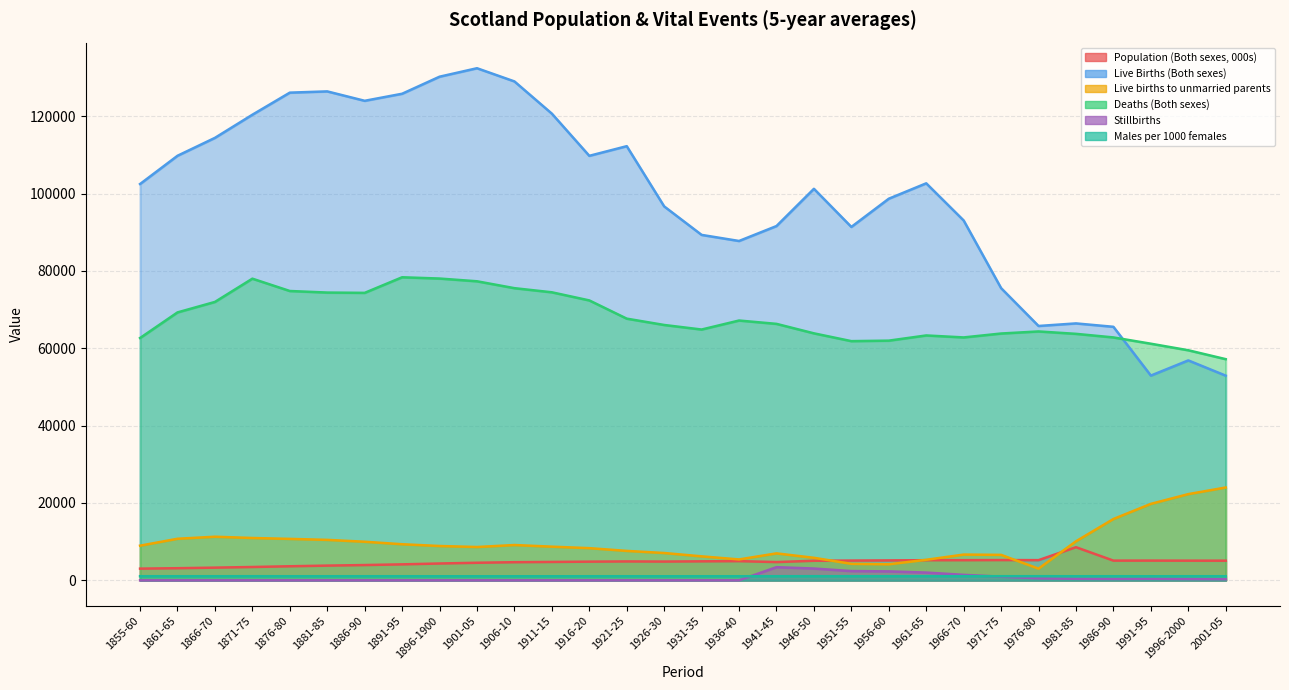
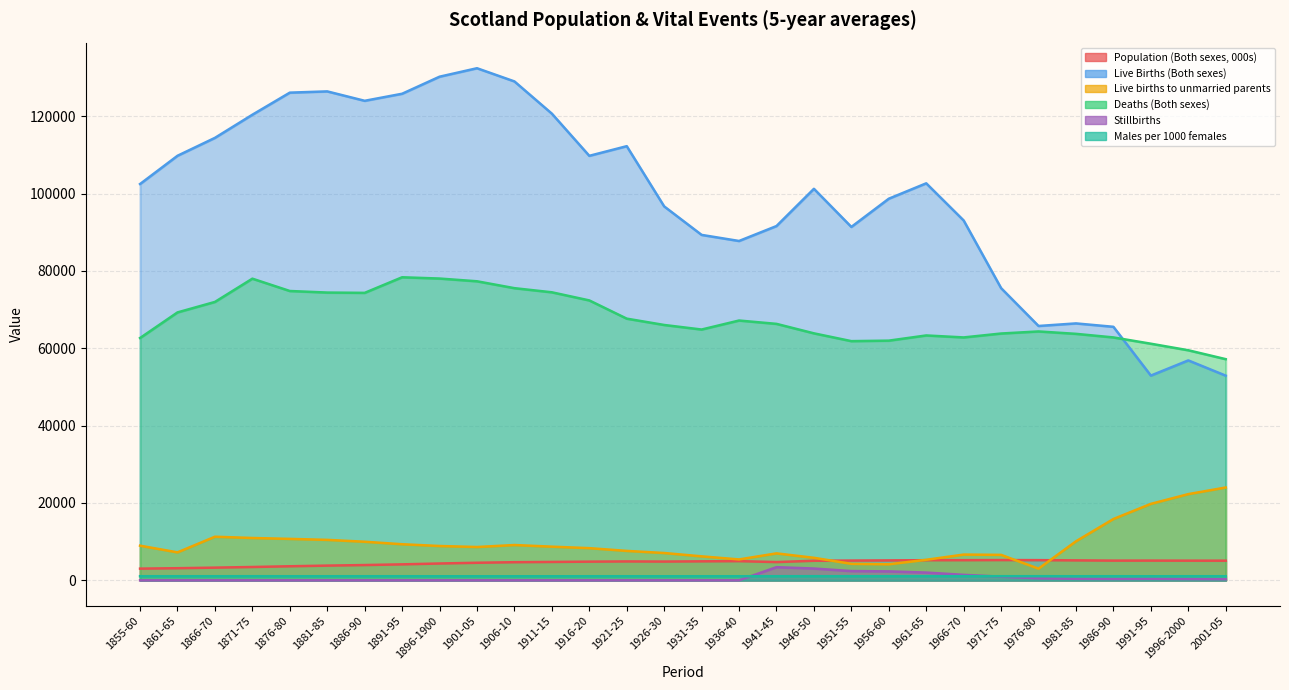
Live births to unmarried parents, 1861-65: 11000 -> 7000
Population (Both sexes, 000s), 1981-85: 9000 -> 5000
